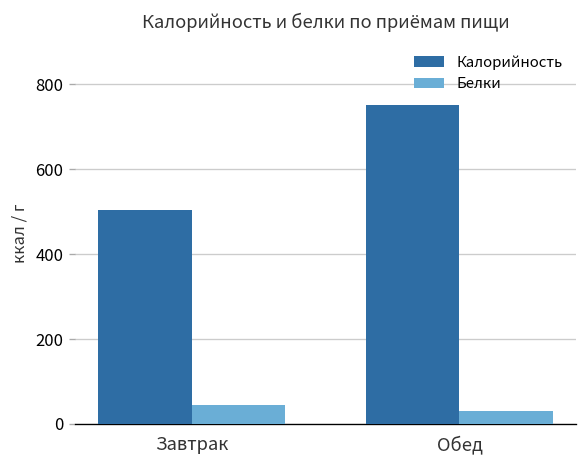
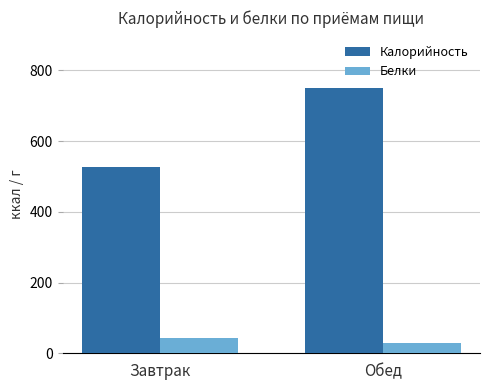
Калорийность, Завтрак: 500 -> 530
